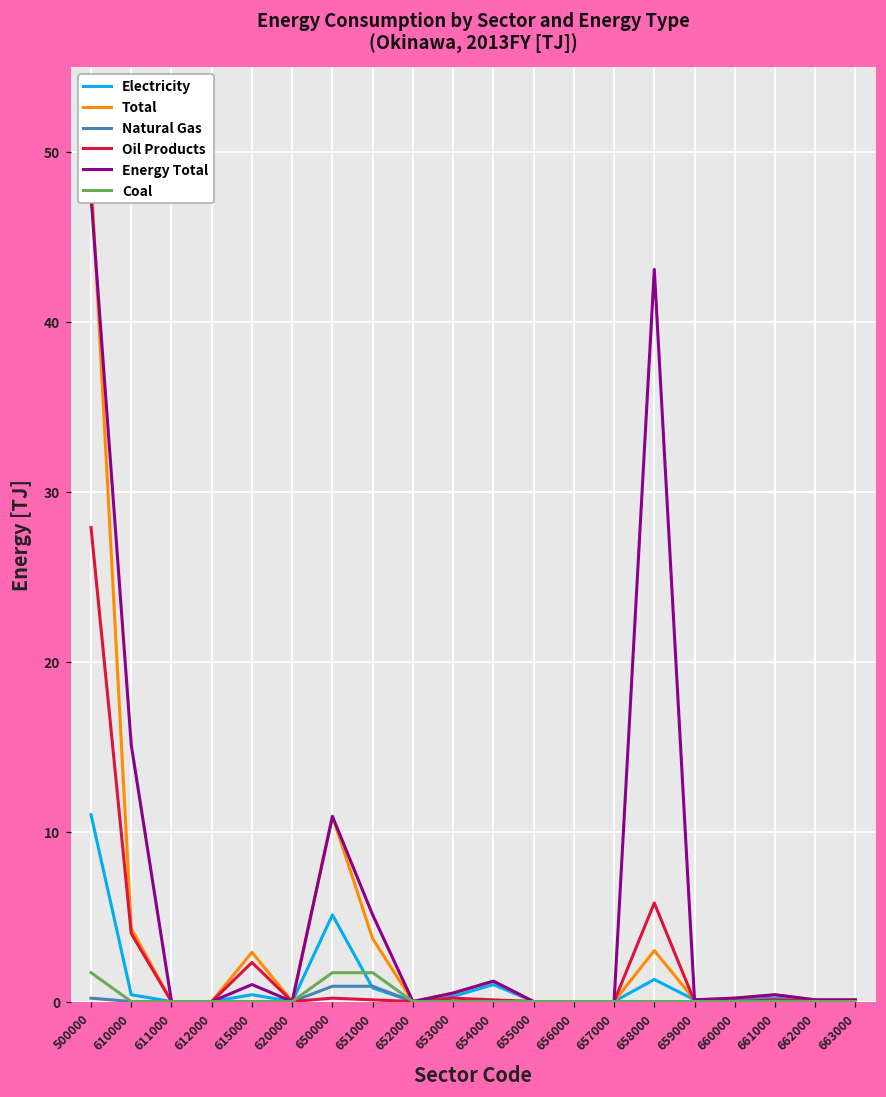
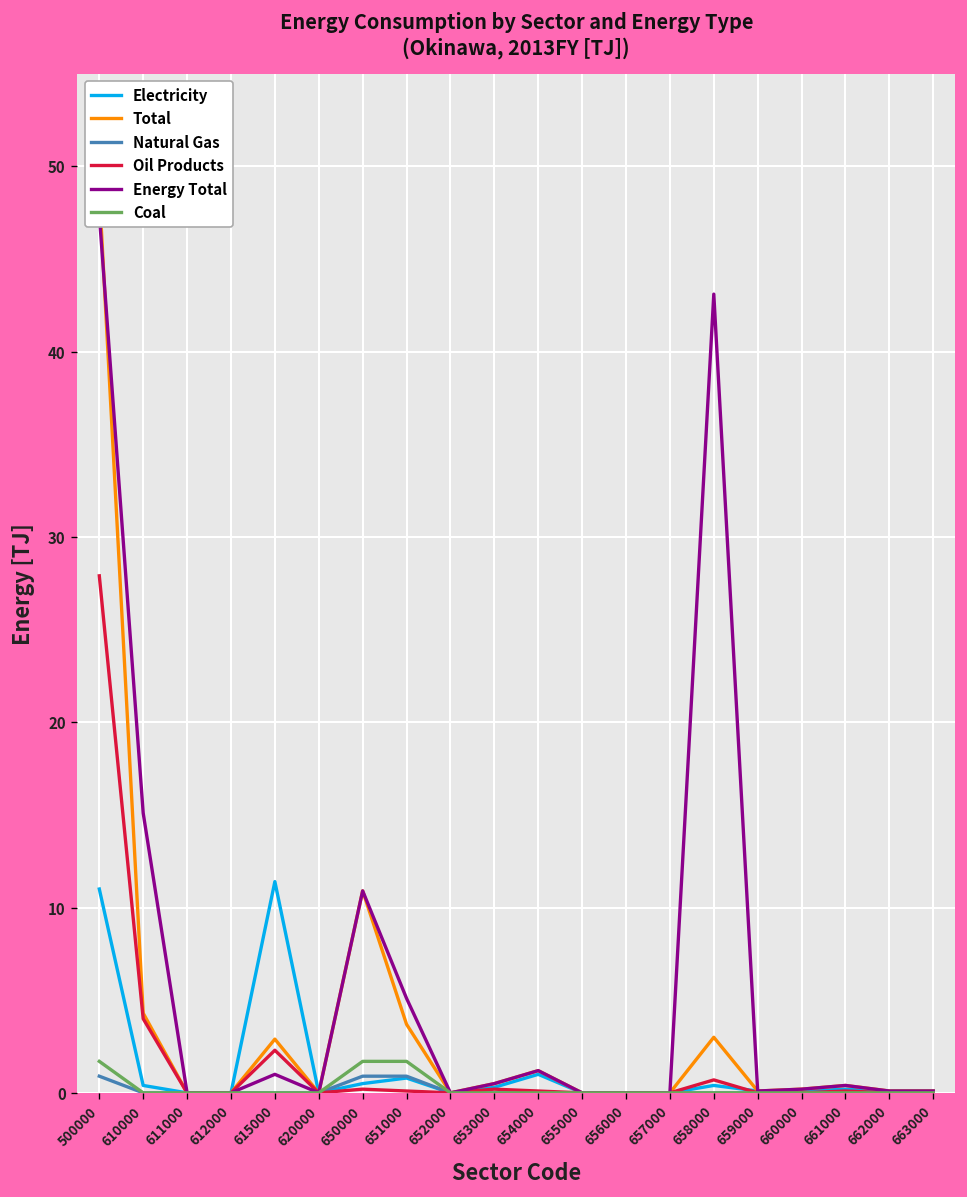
Natural Gas, 500000: 0.2 -> 0.9
Electricity, 615000: 0.4 -> 11.4
Electricity, 650000: 5.1 -> 0.5
Electricity, 658000: 1.3 -> 0.4
Oil Products, 658000: 5.8 -> 0.7
